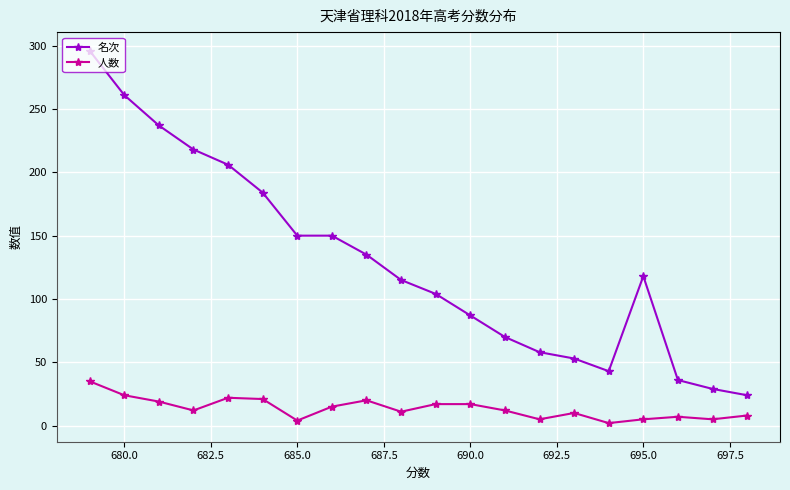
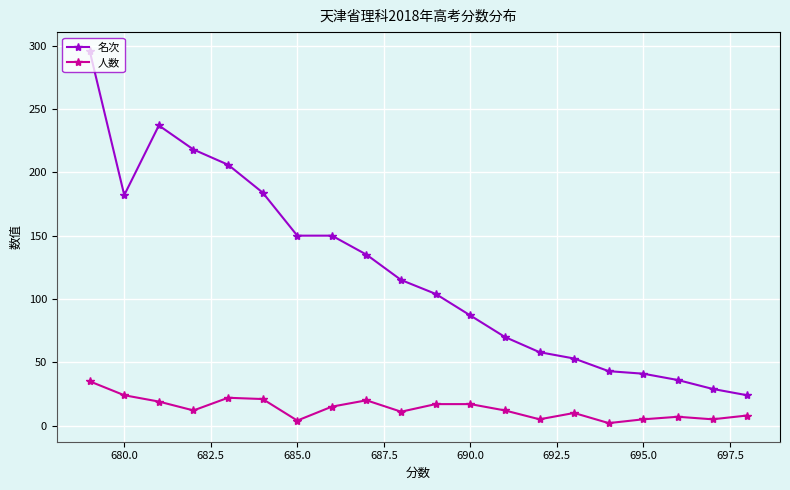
名次, 680.0: 261 -> 182
名次, 695.0: 118 -> 41
